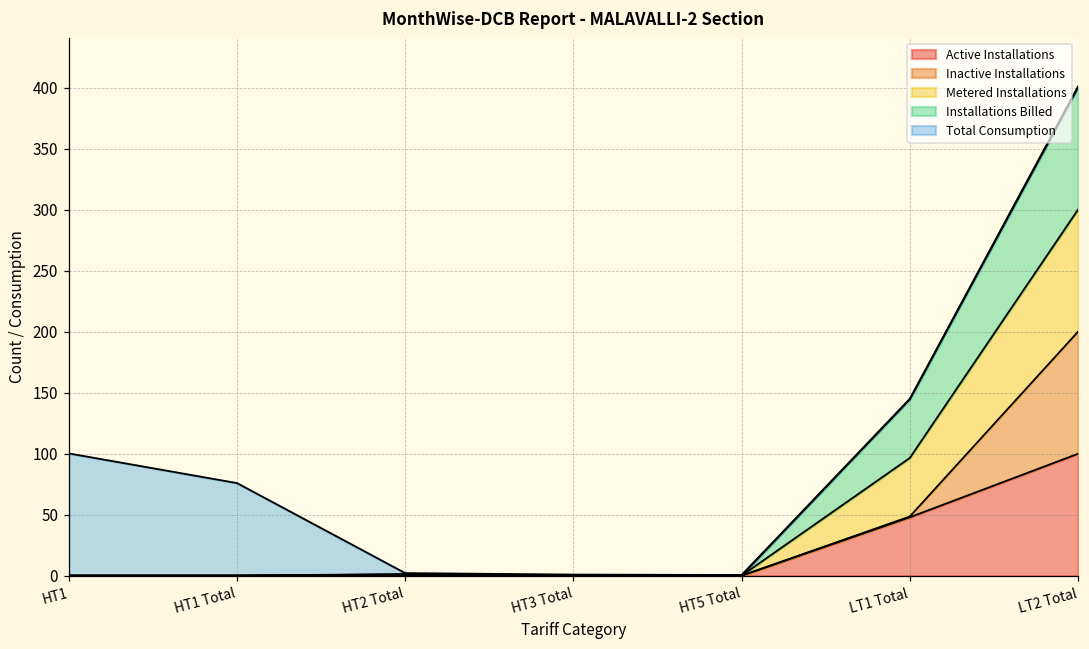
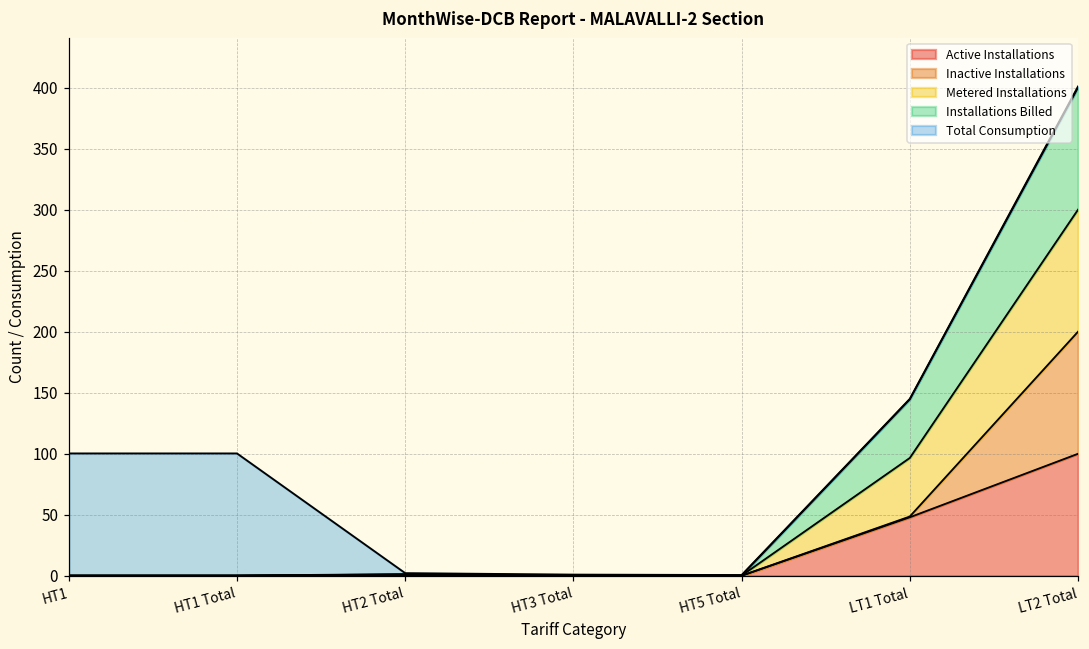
Total Consumption, HT1 Total: 76 -> 100
